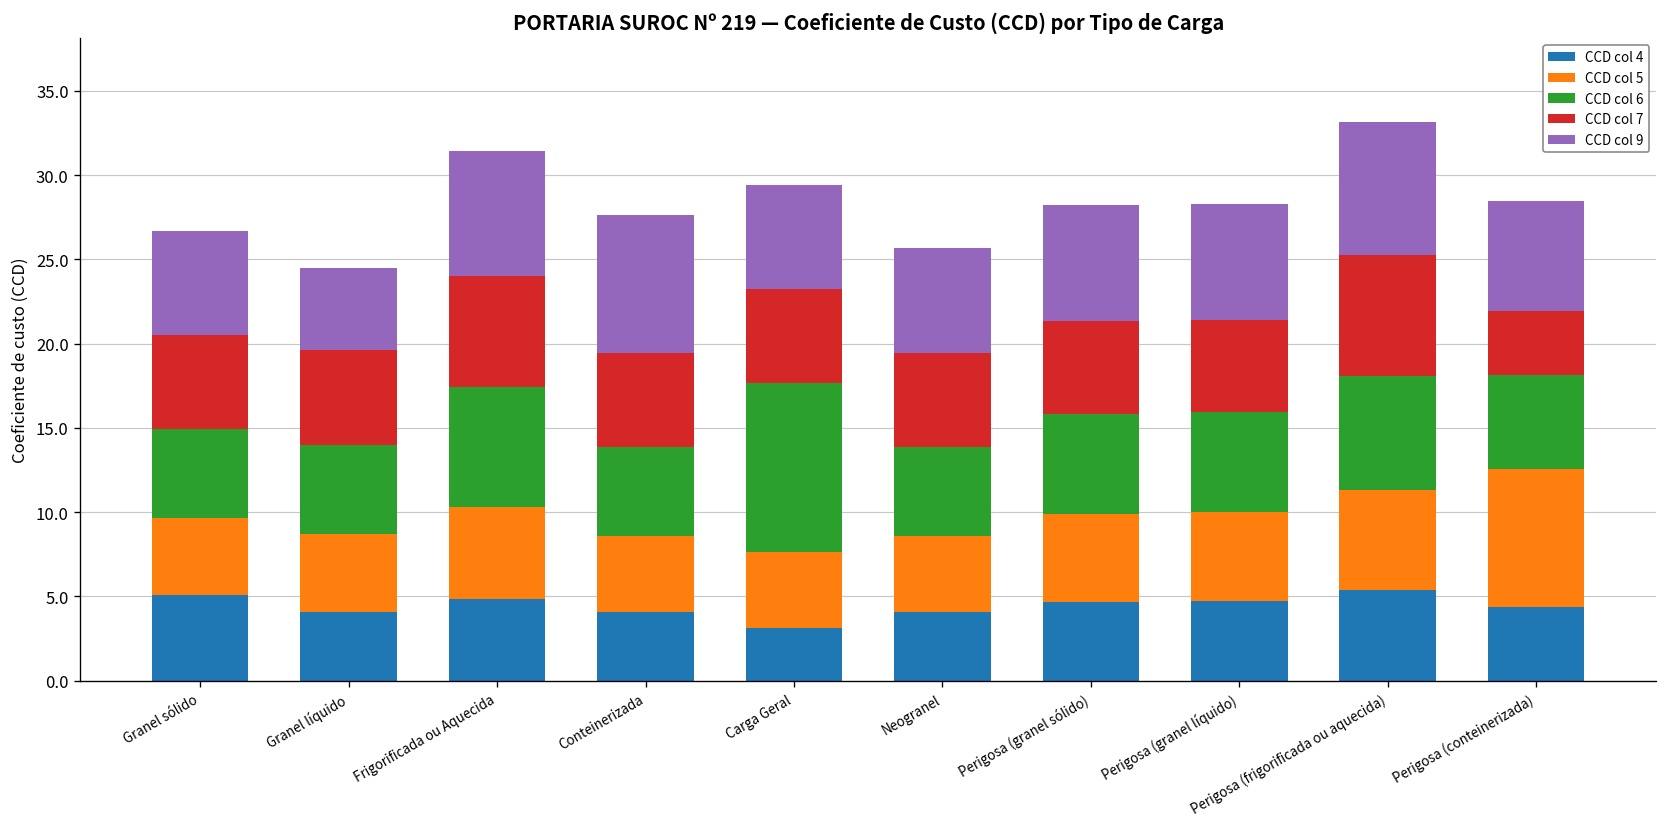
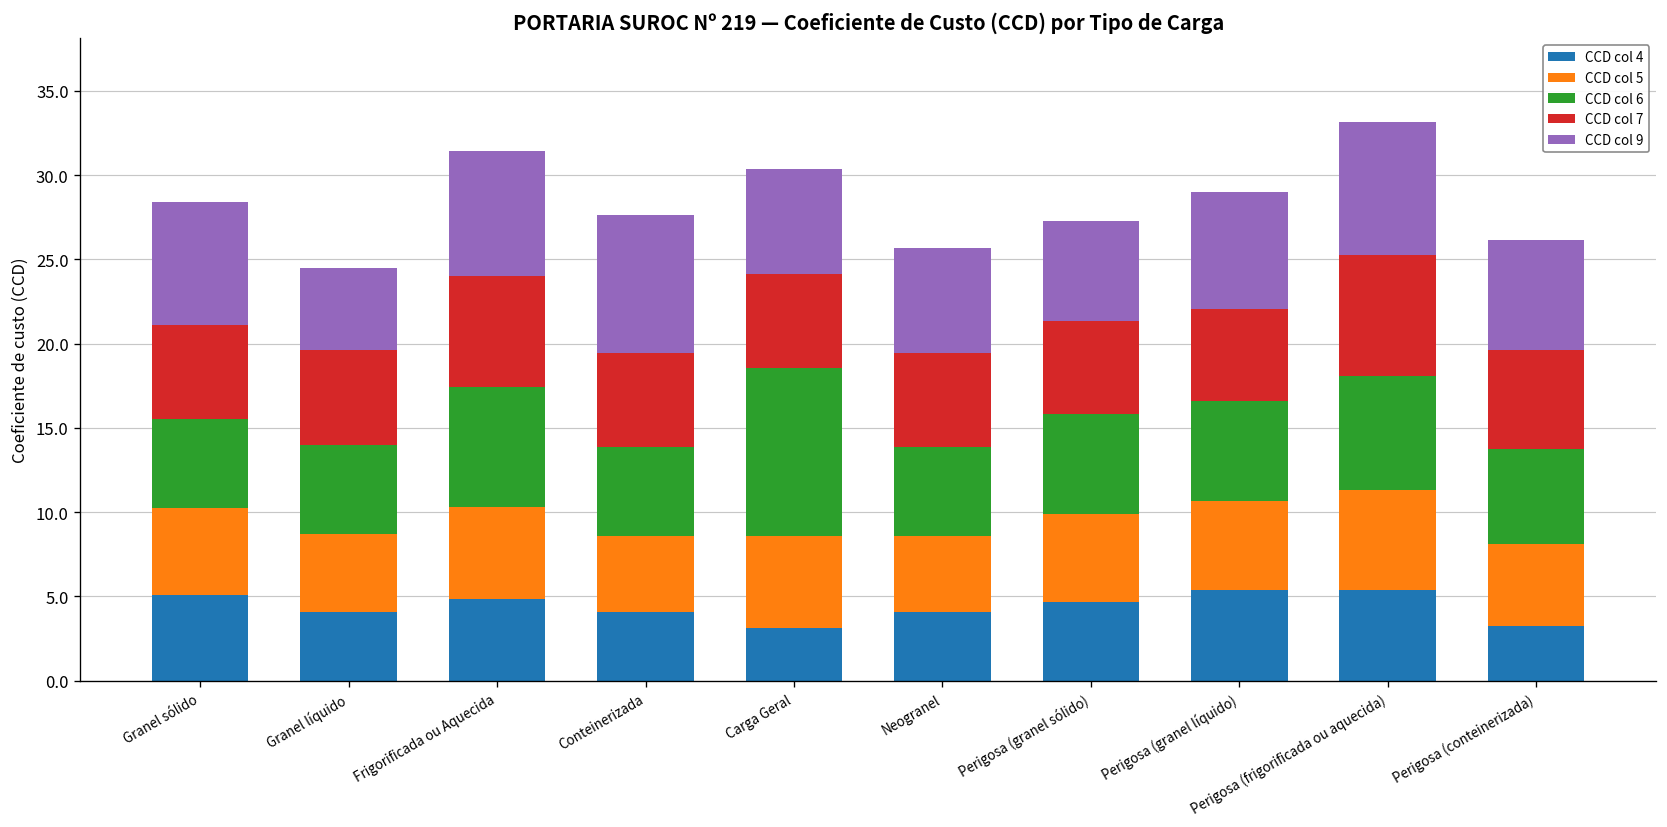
CCD col 5, Granel sólido: 4.6 -> 5.2
CCD col 9, Granel sólido: 6.2 -> 7.3
CCD col 5, Carga Geral: 4.6 -> 5.5
CCD col 9, Perigosa (granel sólido): 6.9 -> 5.9
CCD col 4, Perigosa (granel líquido): 4.7 -> 5.4
CCD col 4, Perigosa (conteinerizada): 4.4 -> 3.3
CCD col 5, Perigosa (conteinerizada): 8.2 -> 4.9
CCD col 7, Perigosa (conteinerizada): 3.8 -> 5.9
